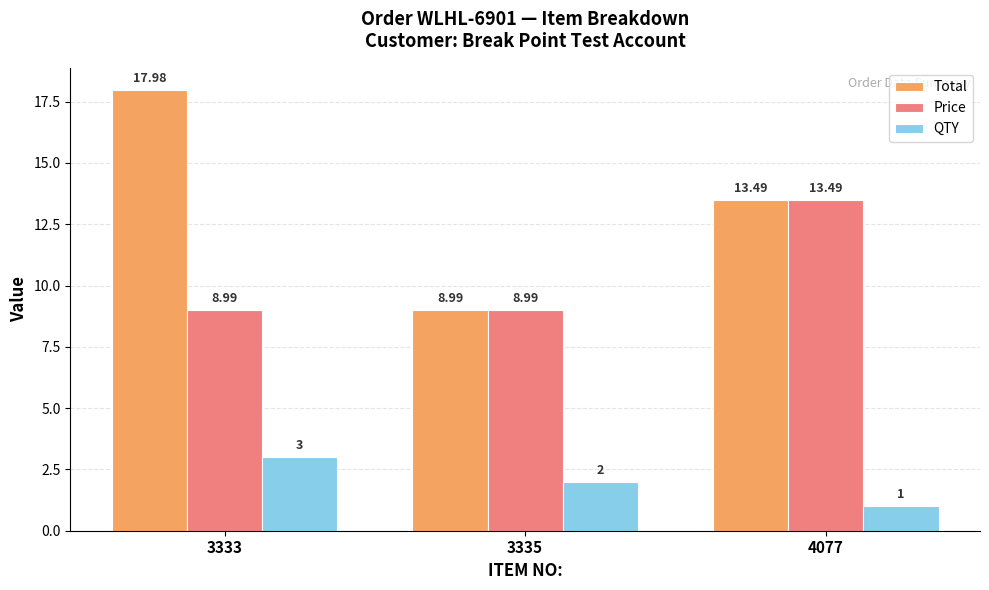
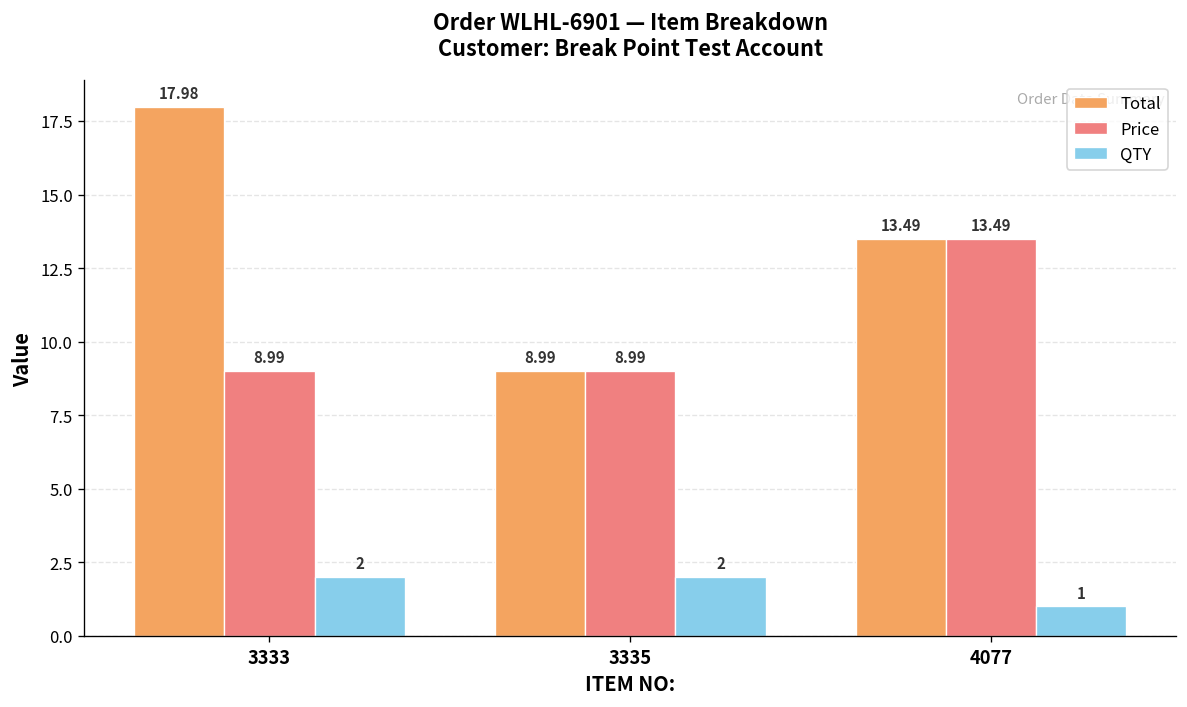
QTY, 3333: 3 -> 2
